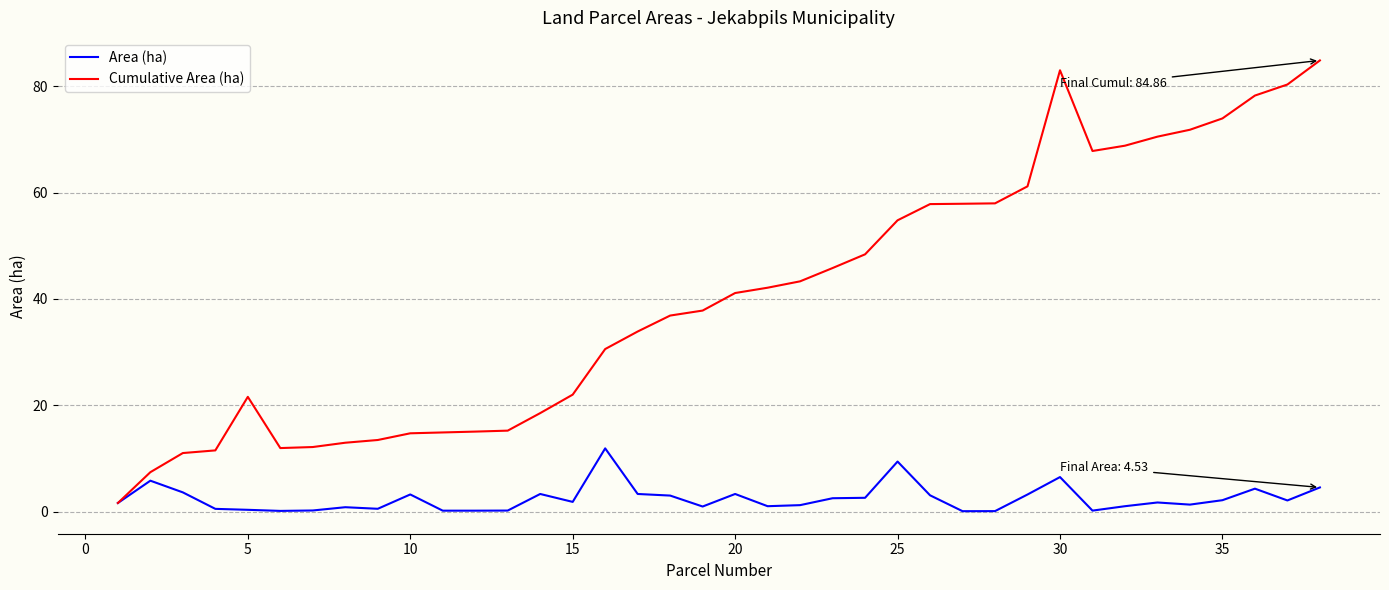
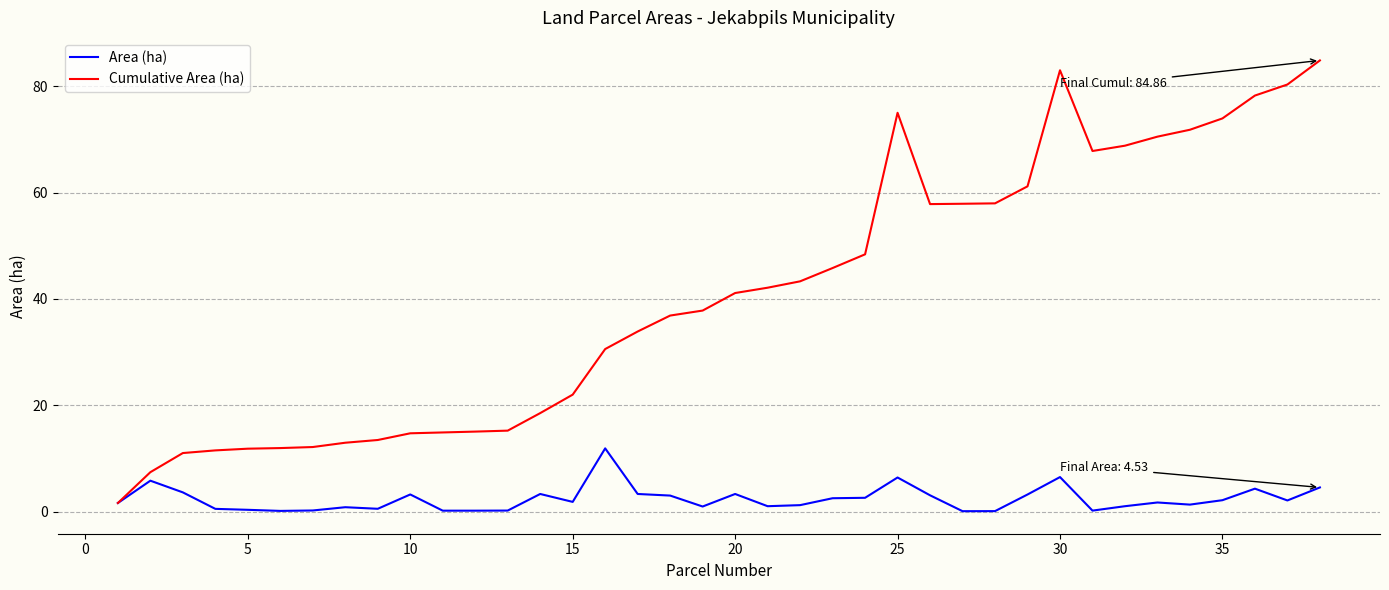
Cumulative Area (ha), 5: 22 -> 12
Area (ha), 25: 9 -> 6
Cumulative Area (ha), 25: 55 -> 75
